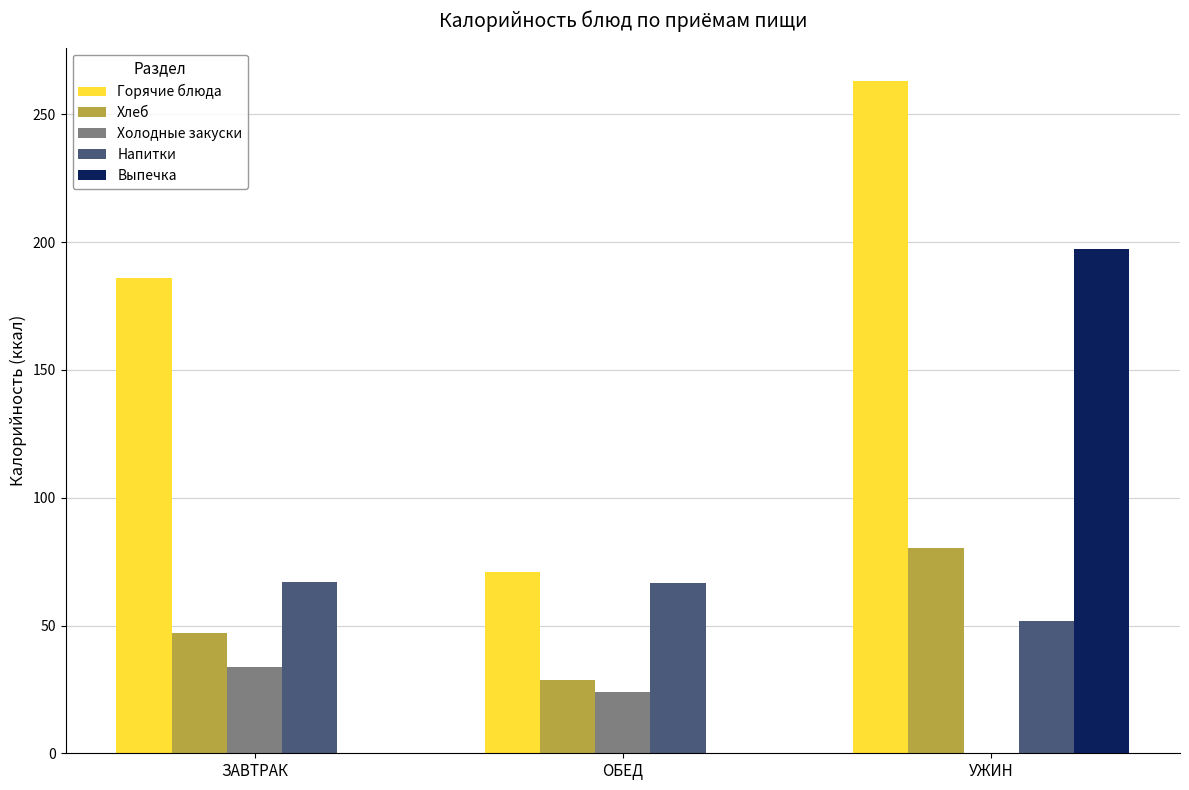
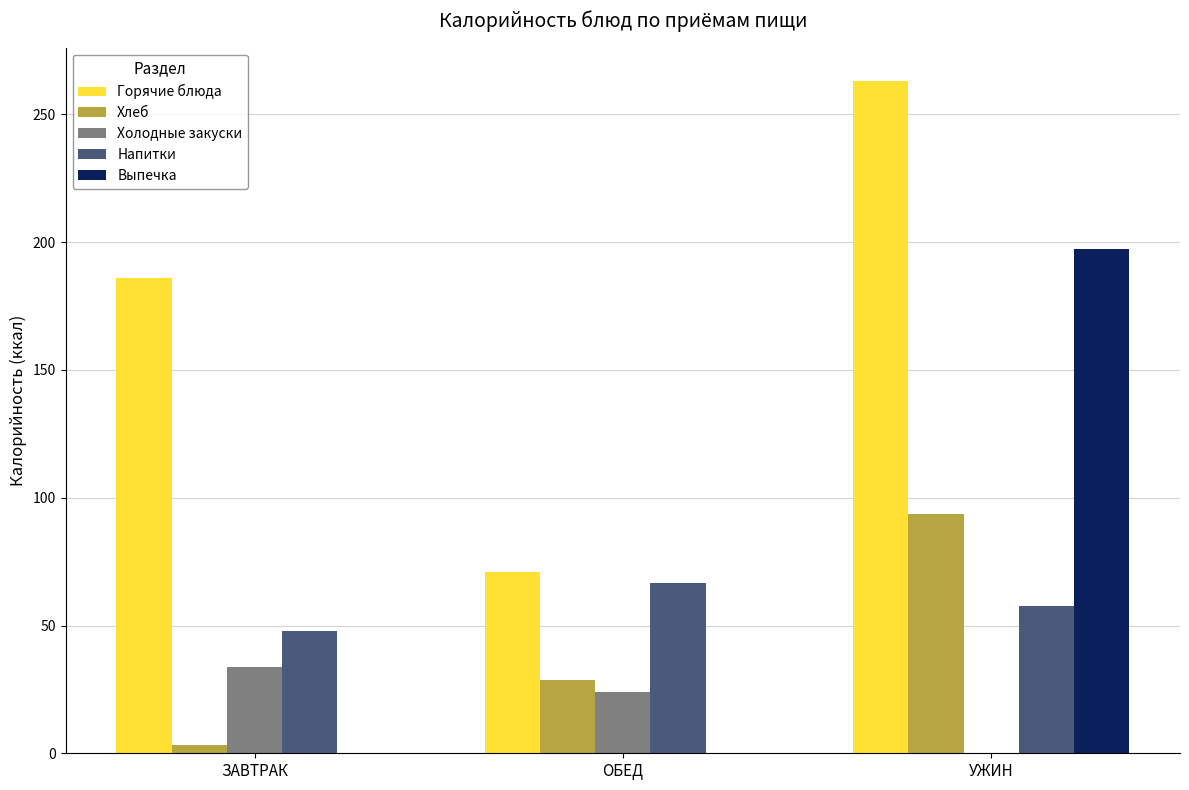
Хлеб, ЗАВТРАК: 47 -> 3
Напитки, ЗАВТРАК: 67 -> 48
Хлеб, УЖИН: 80 -> 94
Напитки, УЖИН: 52 -> 58
